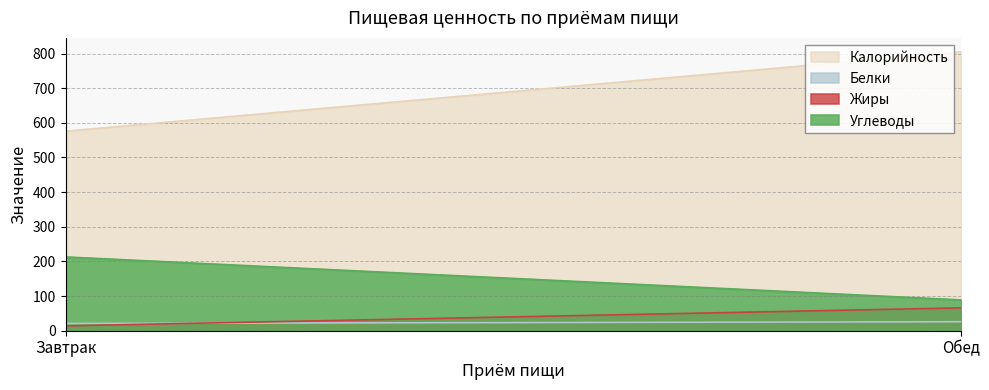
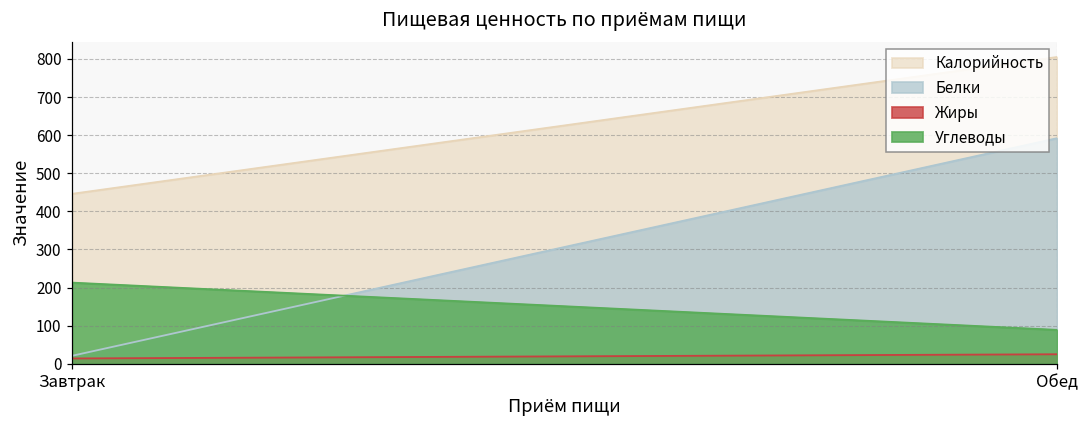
Калорийность, Завтрак: 580 -> 450
Белки, Обед: 30 -> 590
Жиры, Обед: 70 -> 30
